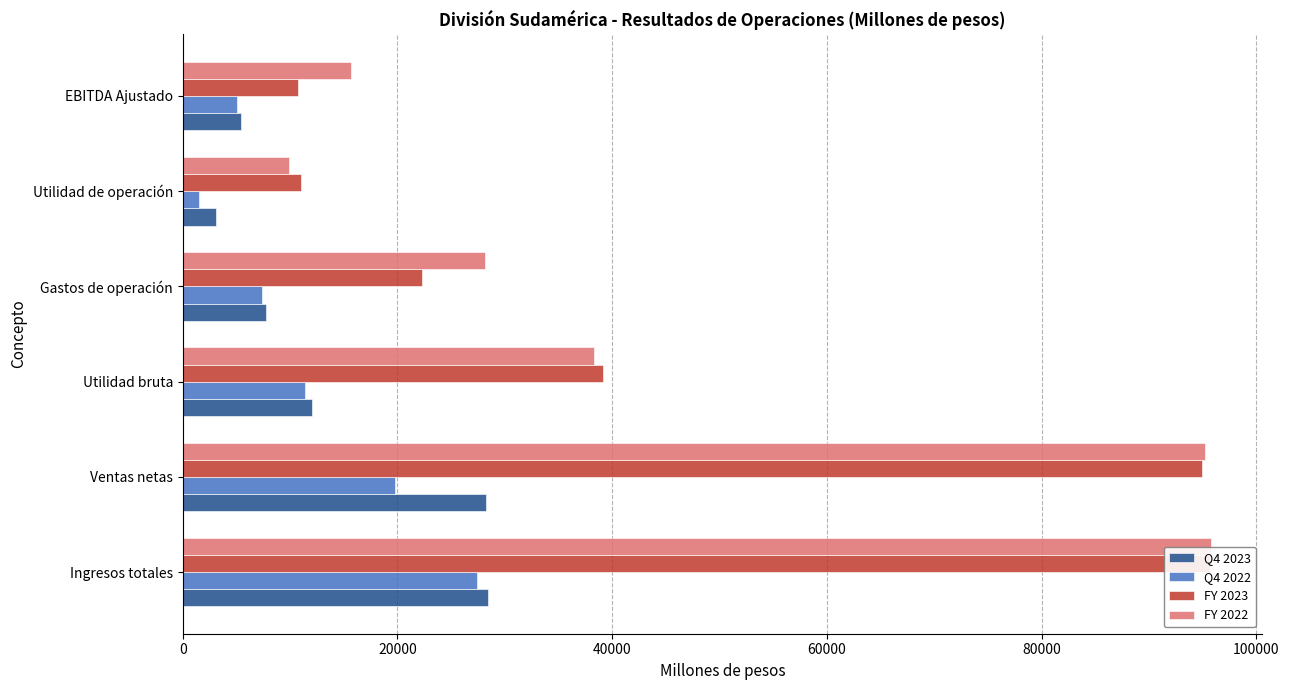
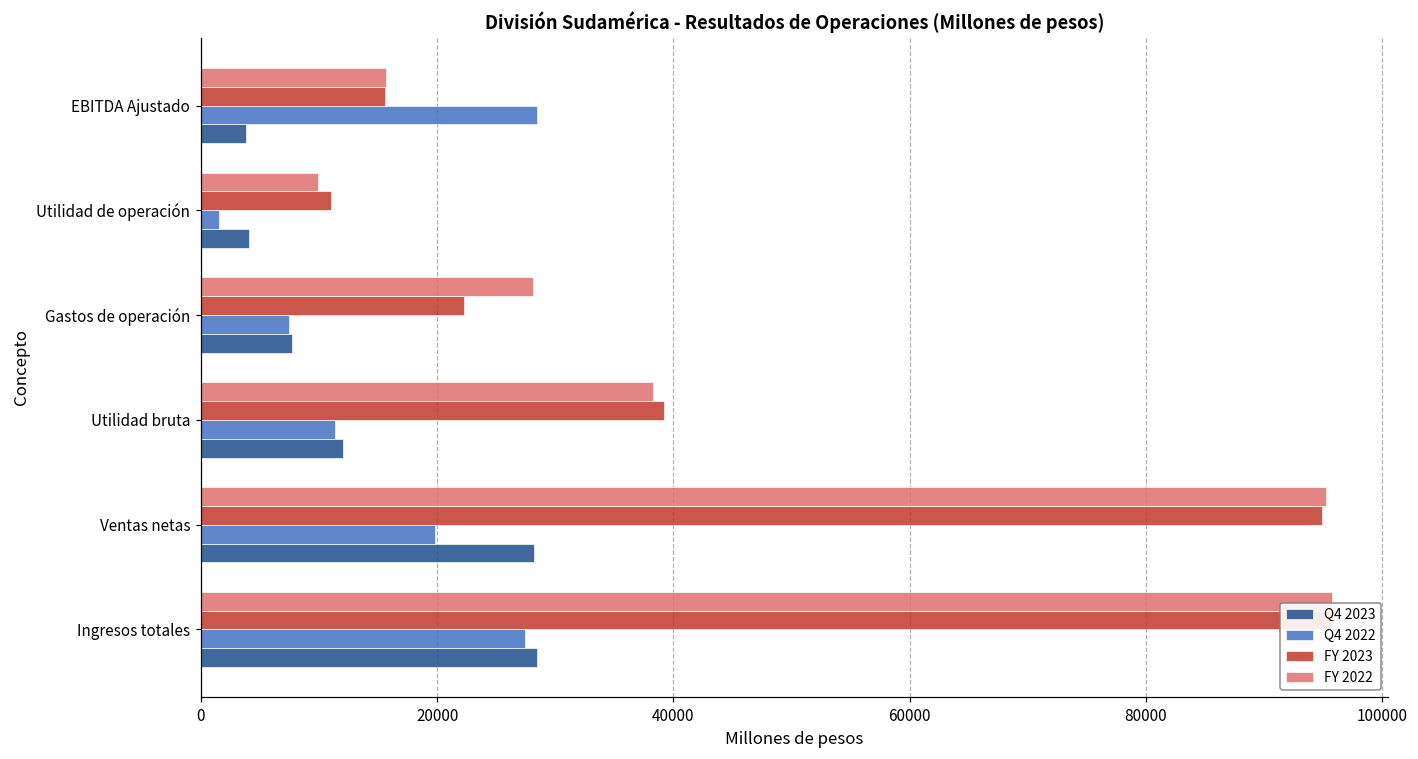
FY 2023, EBITDA Ajustado: 10700 -> 15600
Q4 2022, EBITDA Ajustado: 5100 -> 28500
Q4 2023, EBITDA Ajustado: 5400 -> 3800
Q4 2023, Utilidad de operación: 3100 -> 4100
